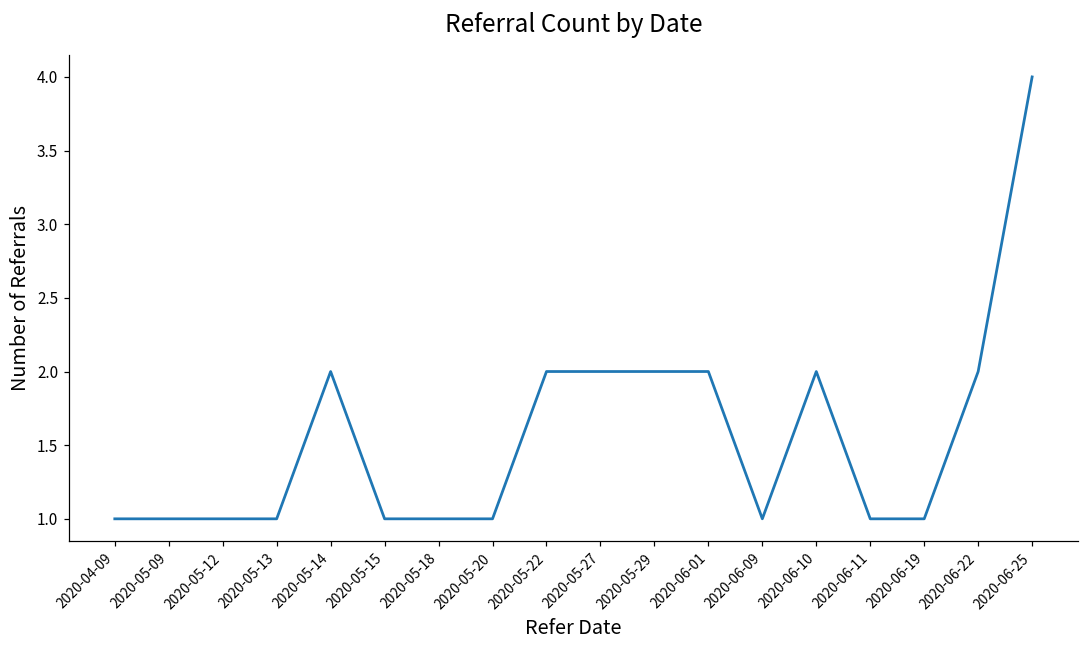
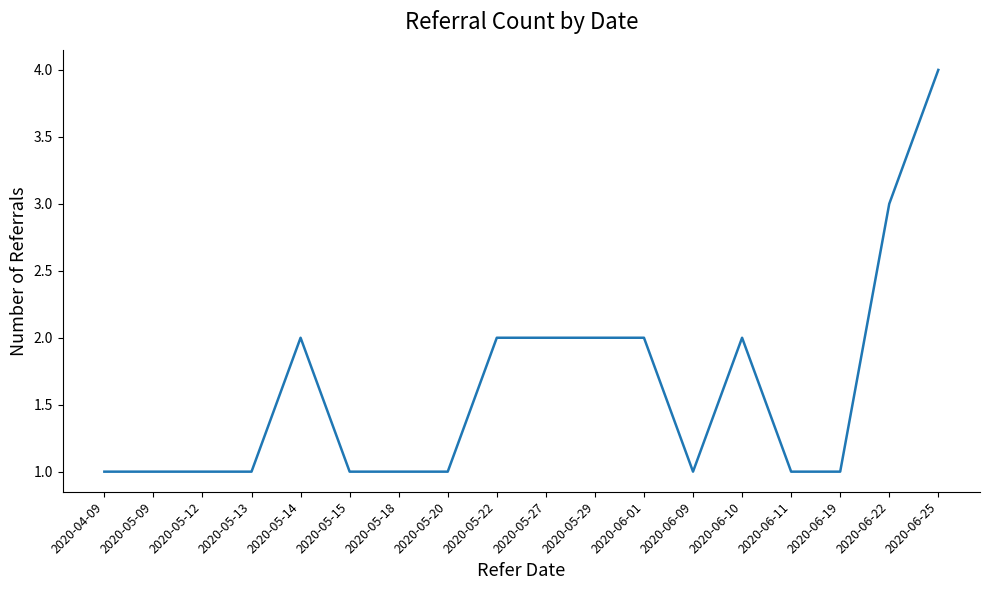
2020-06-22: 2 -> 3
